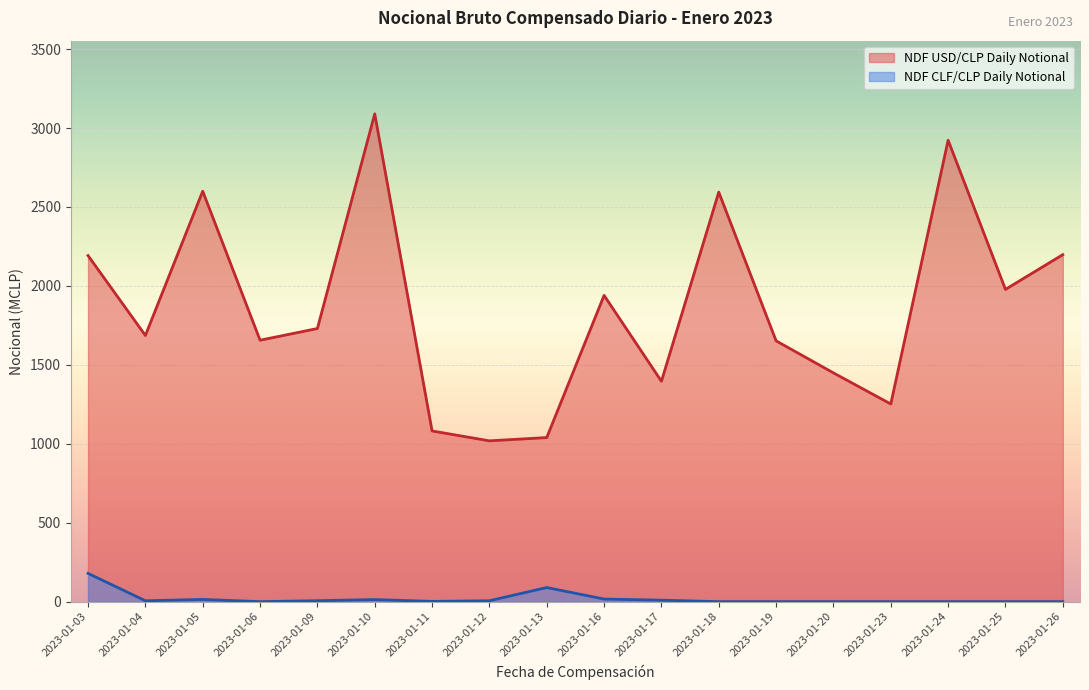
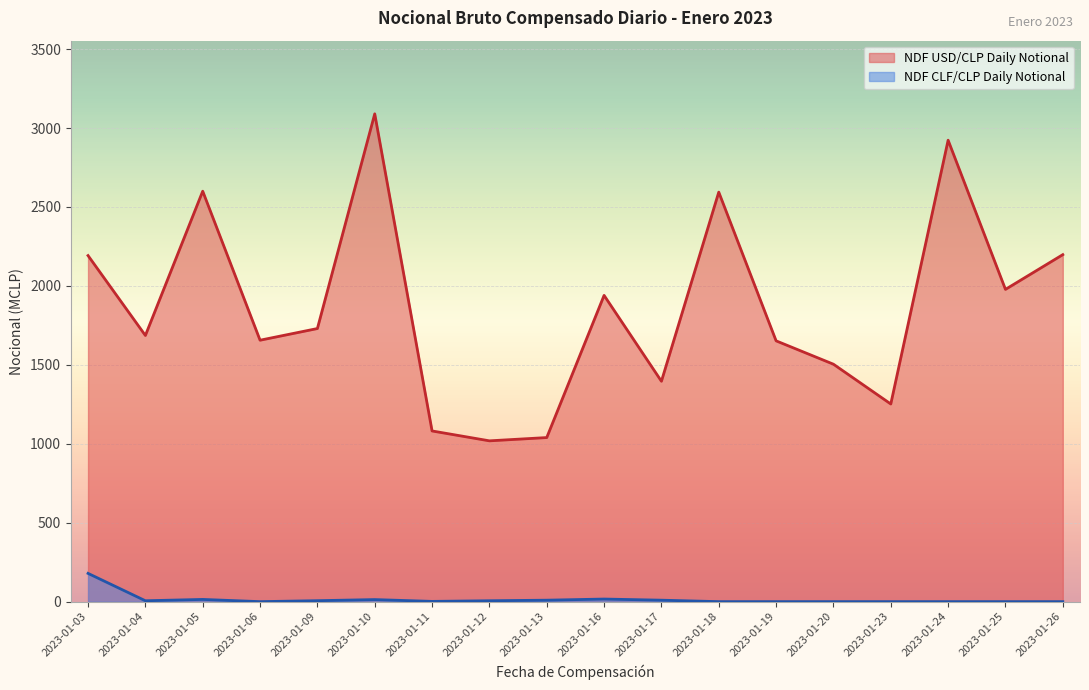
NDF CLF/CLP Daily Notional, 2023-01-13: 90 -> 10
NDF USD/CLP Daily Notional, 2023-01-20: 1450 -> 1500
